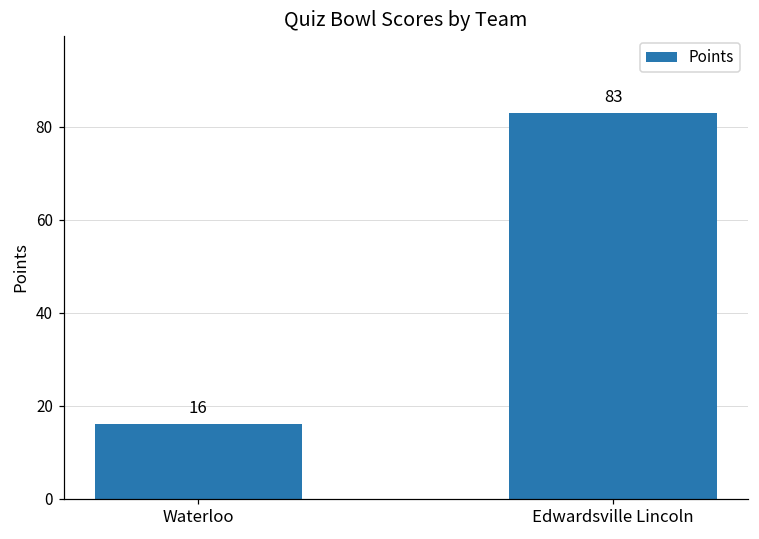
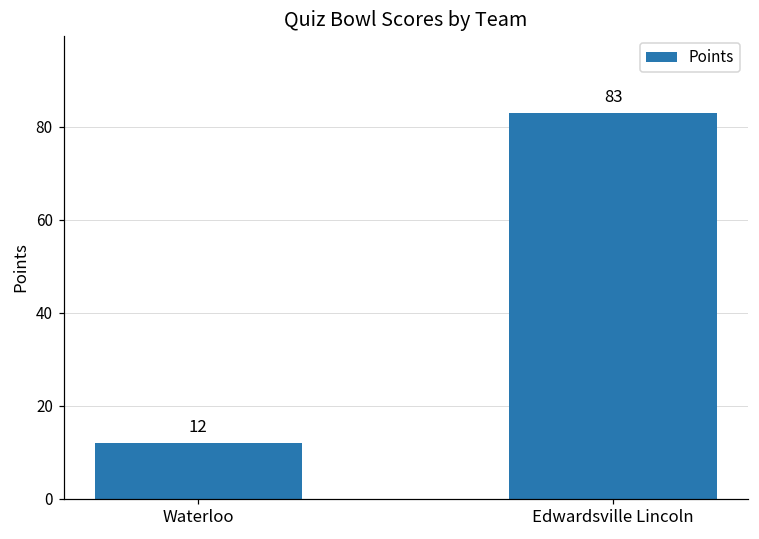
Waterloo: 16 -> 12
